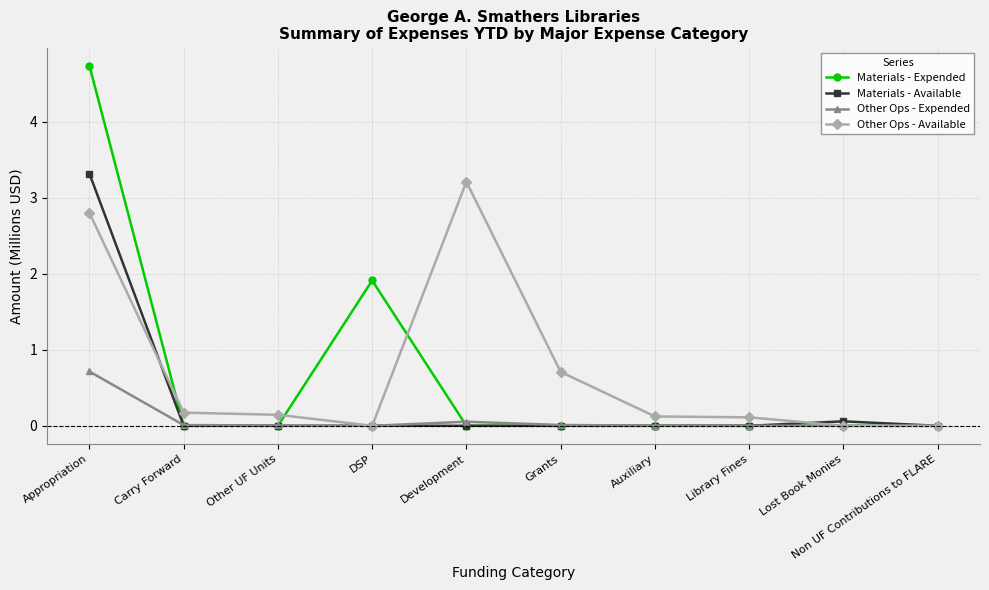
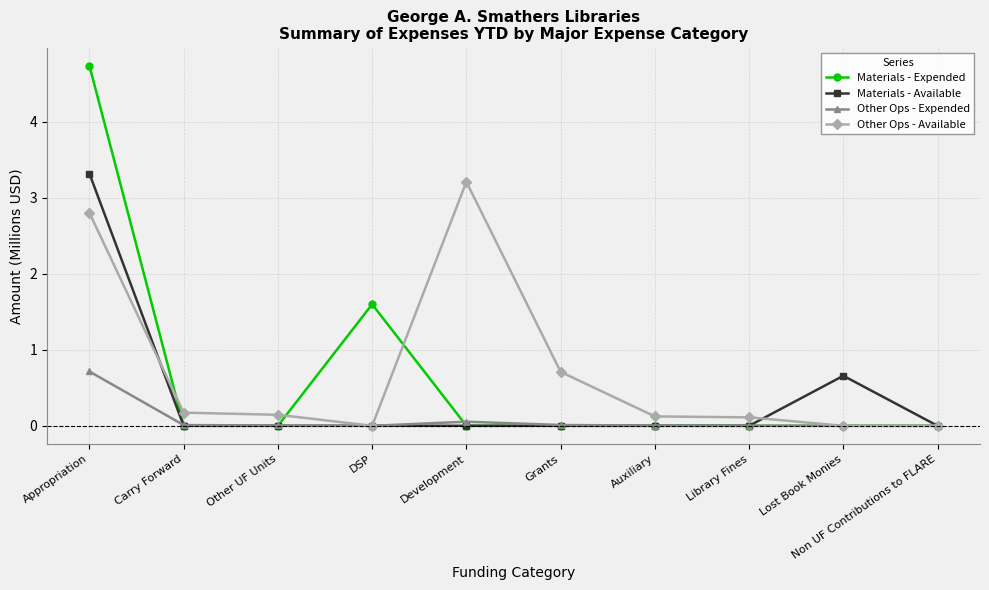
Materials - Expended, DSP: 1.9 -> 1.6
Materials - Available, Lost Book Monies: 0.1 -> 0.7
